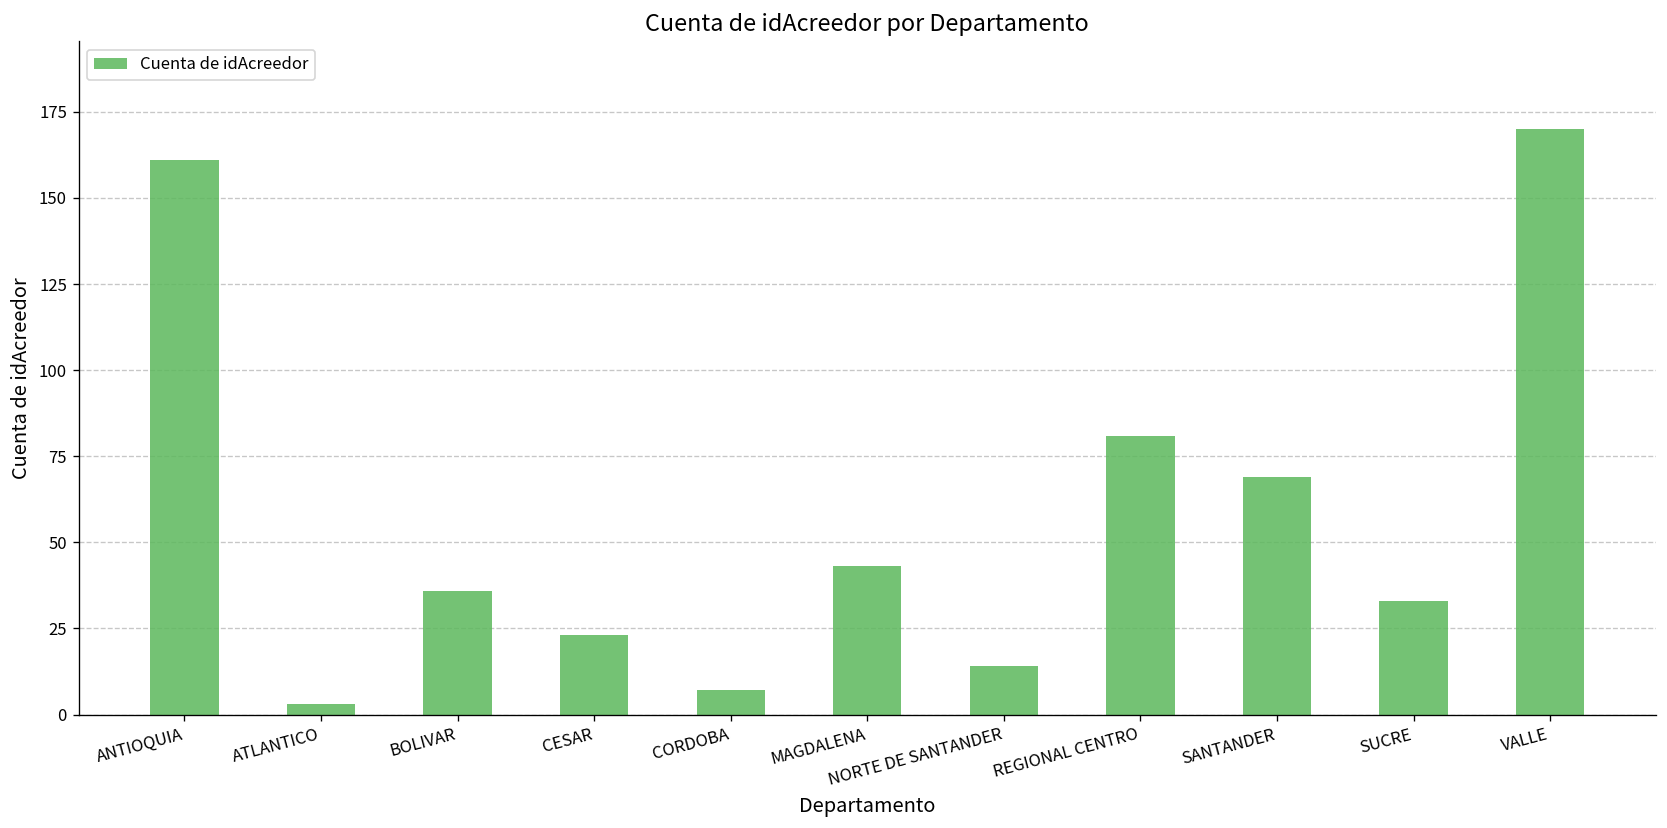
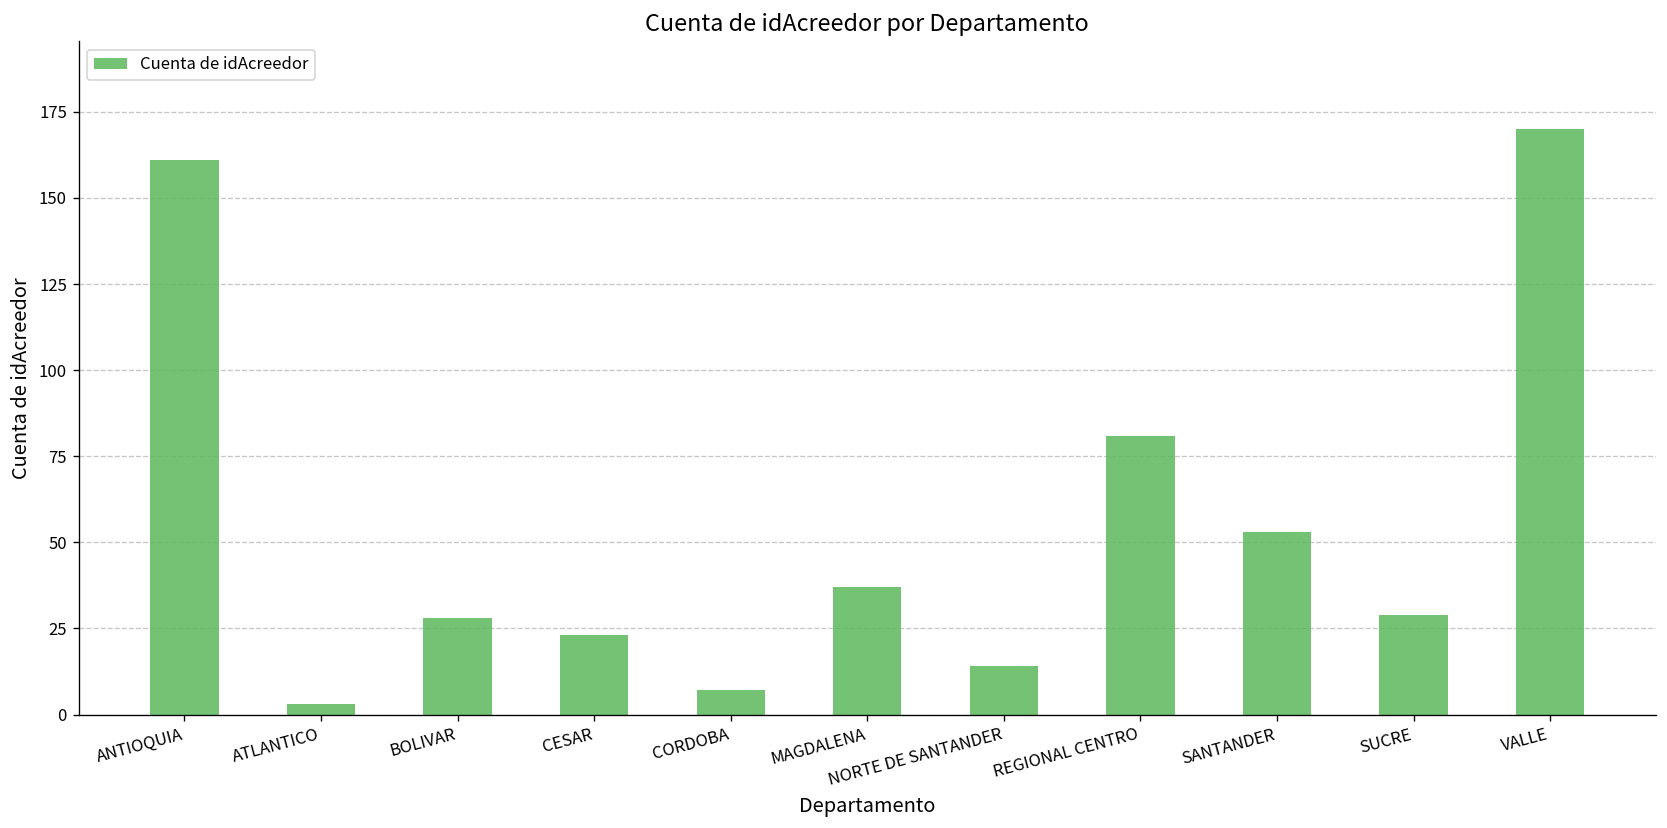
BOLIVAR: 36 -> 28
MAGDALENA: 43 -> 37
SANTANDER: 69 -> 53
SUCRE: 33 -> 29
